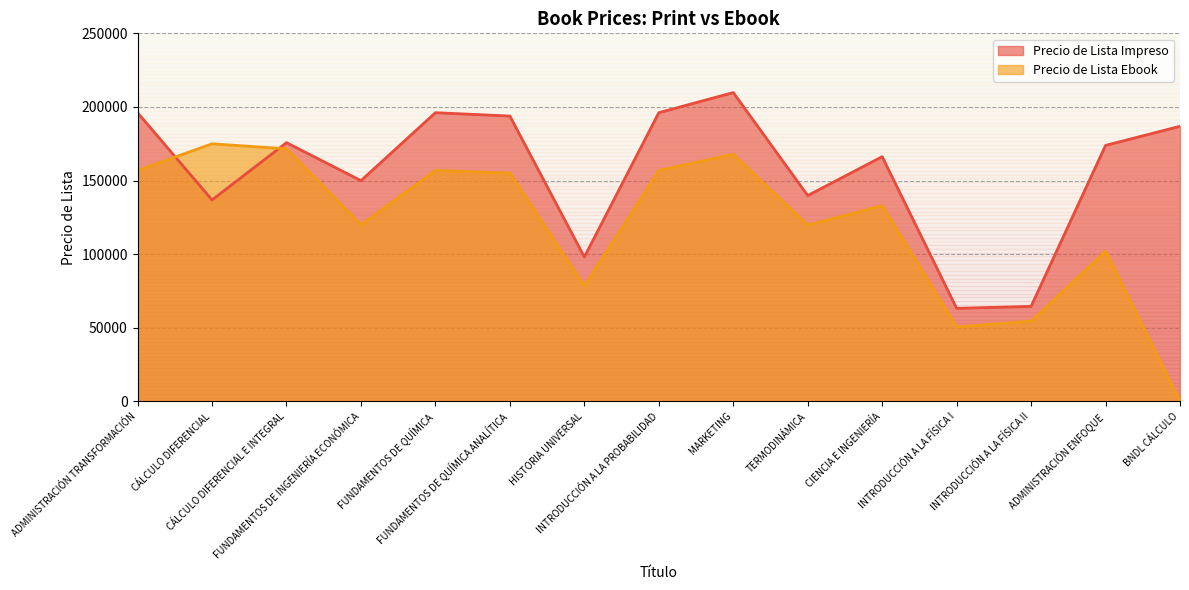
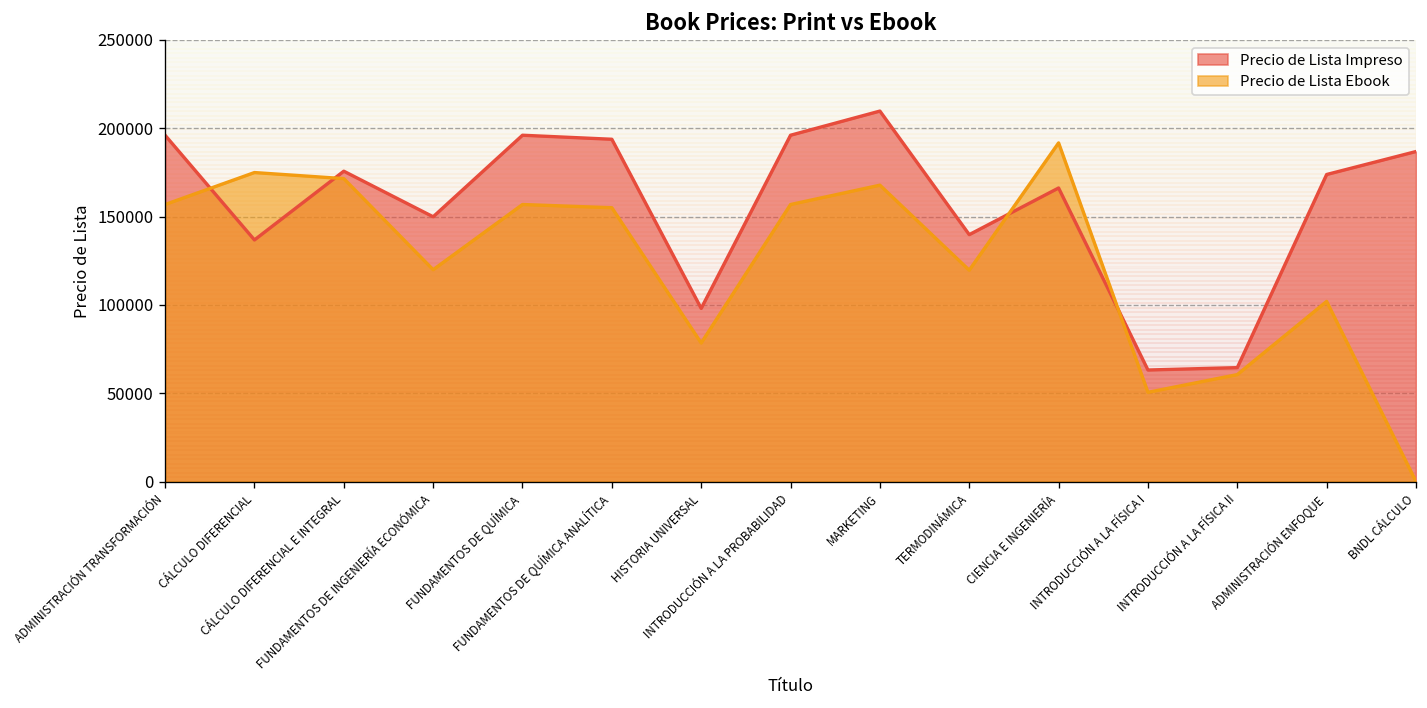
Precio de Lista Ebook, CIENCIA E INGENIERÍA: 133000 -> 192000
Precio de Lista Ebook, INTRODUCCIÓN A LA FÍSICA II: 54000 -> 61000
